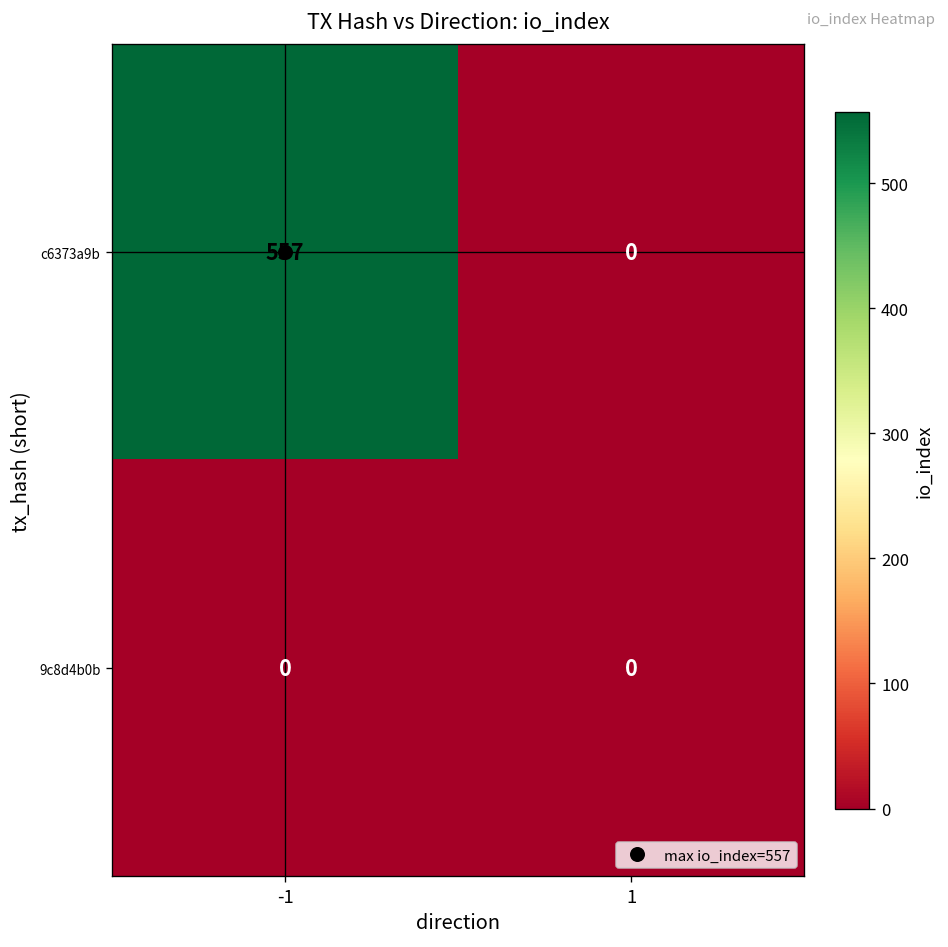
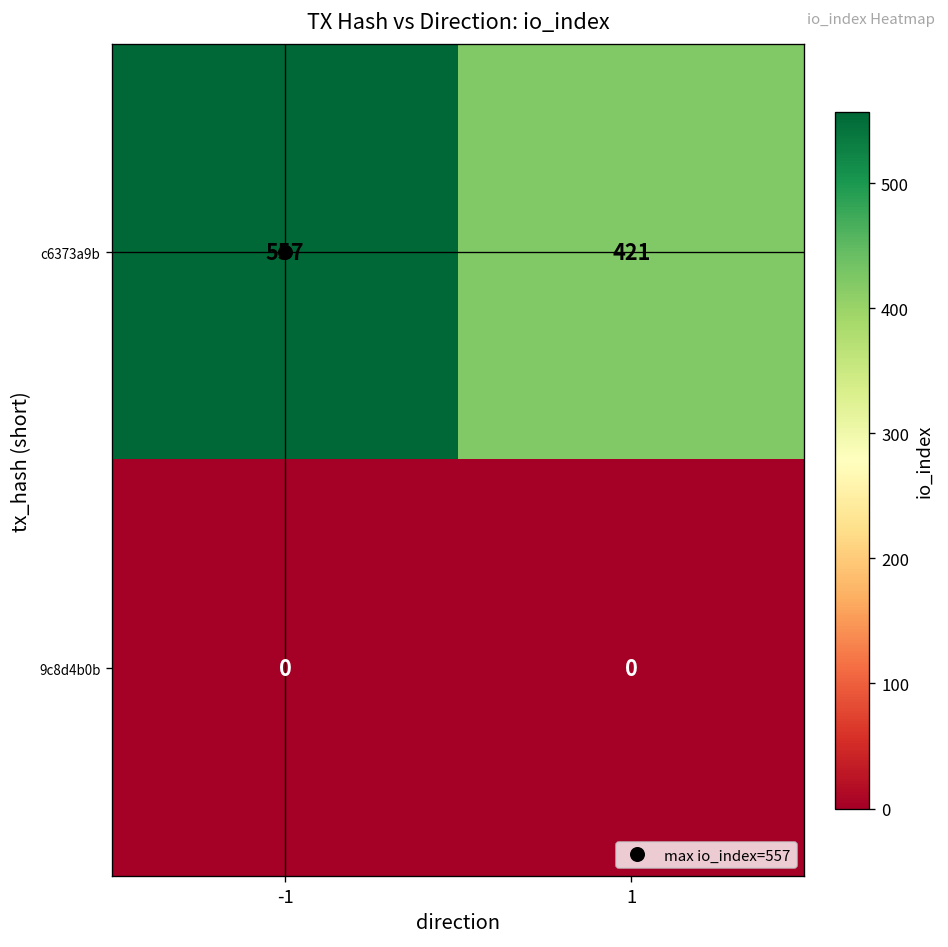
c6373a9b, 1: 0 -> 421
